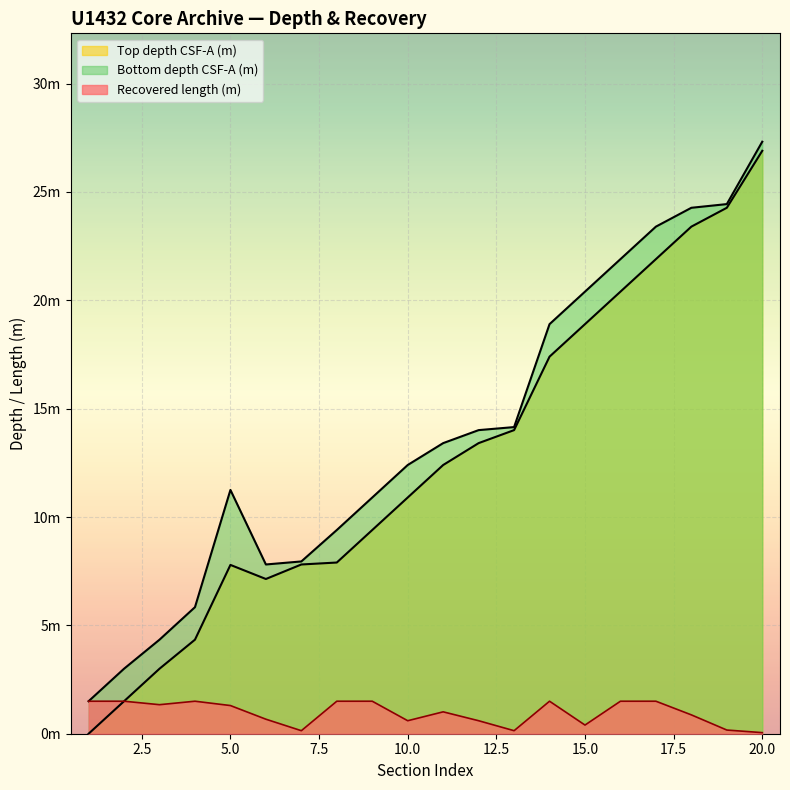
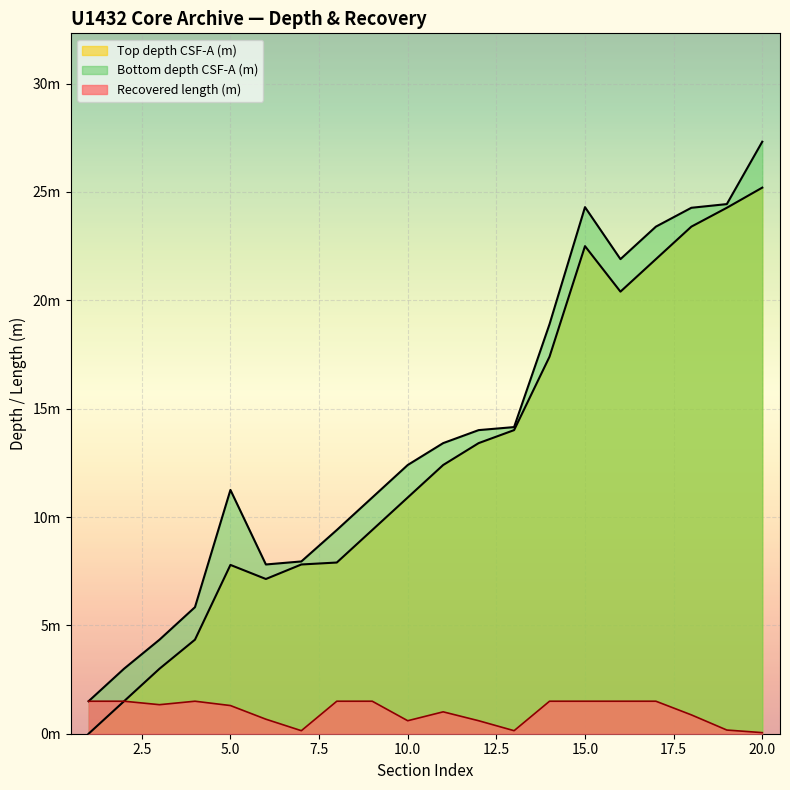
Top depth CSF-A (m), 15.0: 18.9m -> 22.5m
Bottom depth CSF-A (m), 15.0: 20.4m -> 24.3m
Recovered length (m), 15.0: 0.4m -> 1.5m
Top depth CSF-A (m), 20.0: 26.9m -> 25.2m
